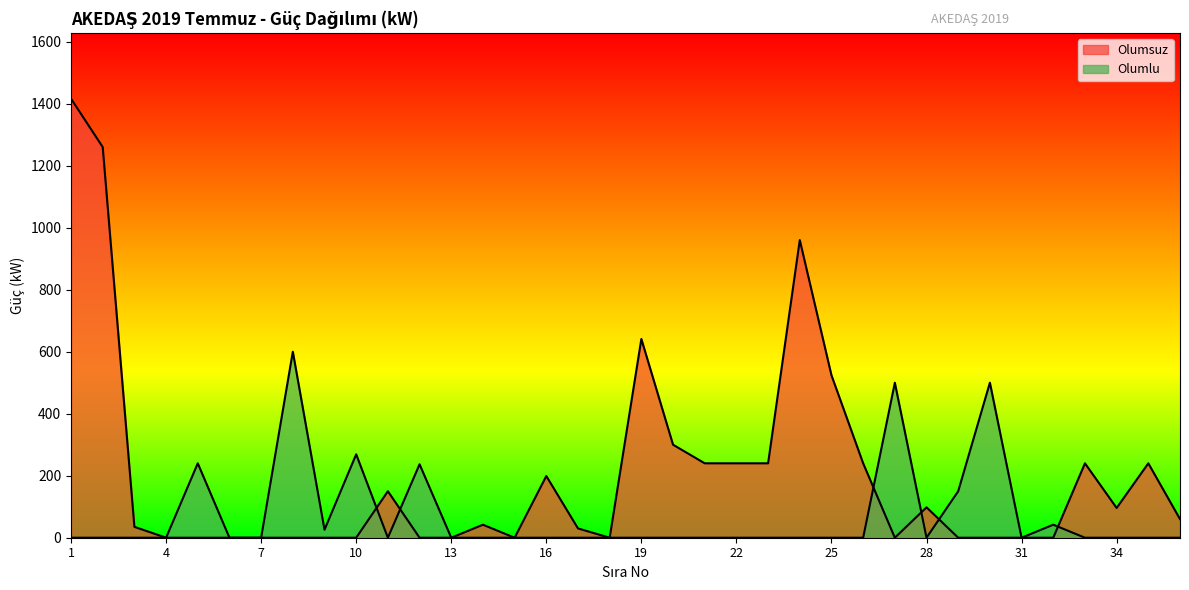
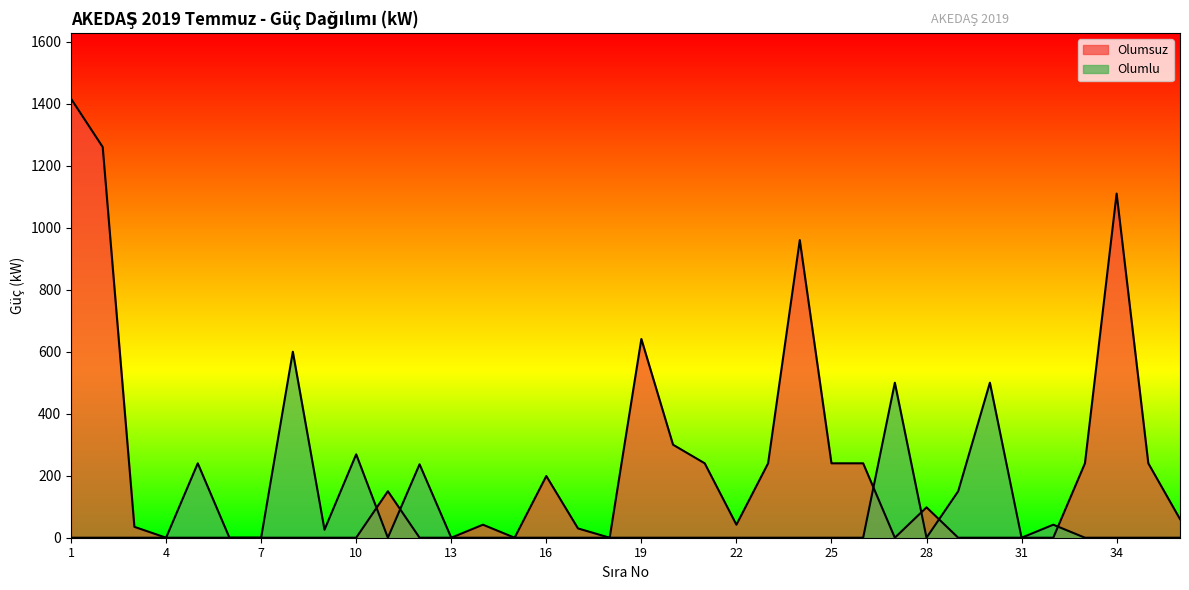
Olumsuz, 22: 240 -> 40
Olumsuz, 25: 520 -> 240
Olumsuz, 34: 100 -> 1110
